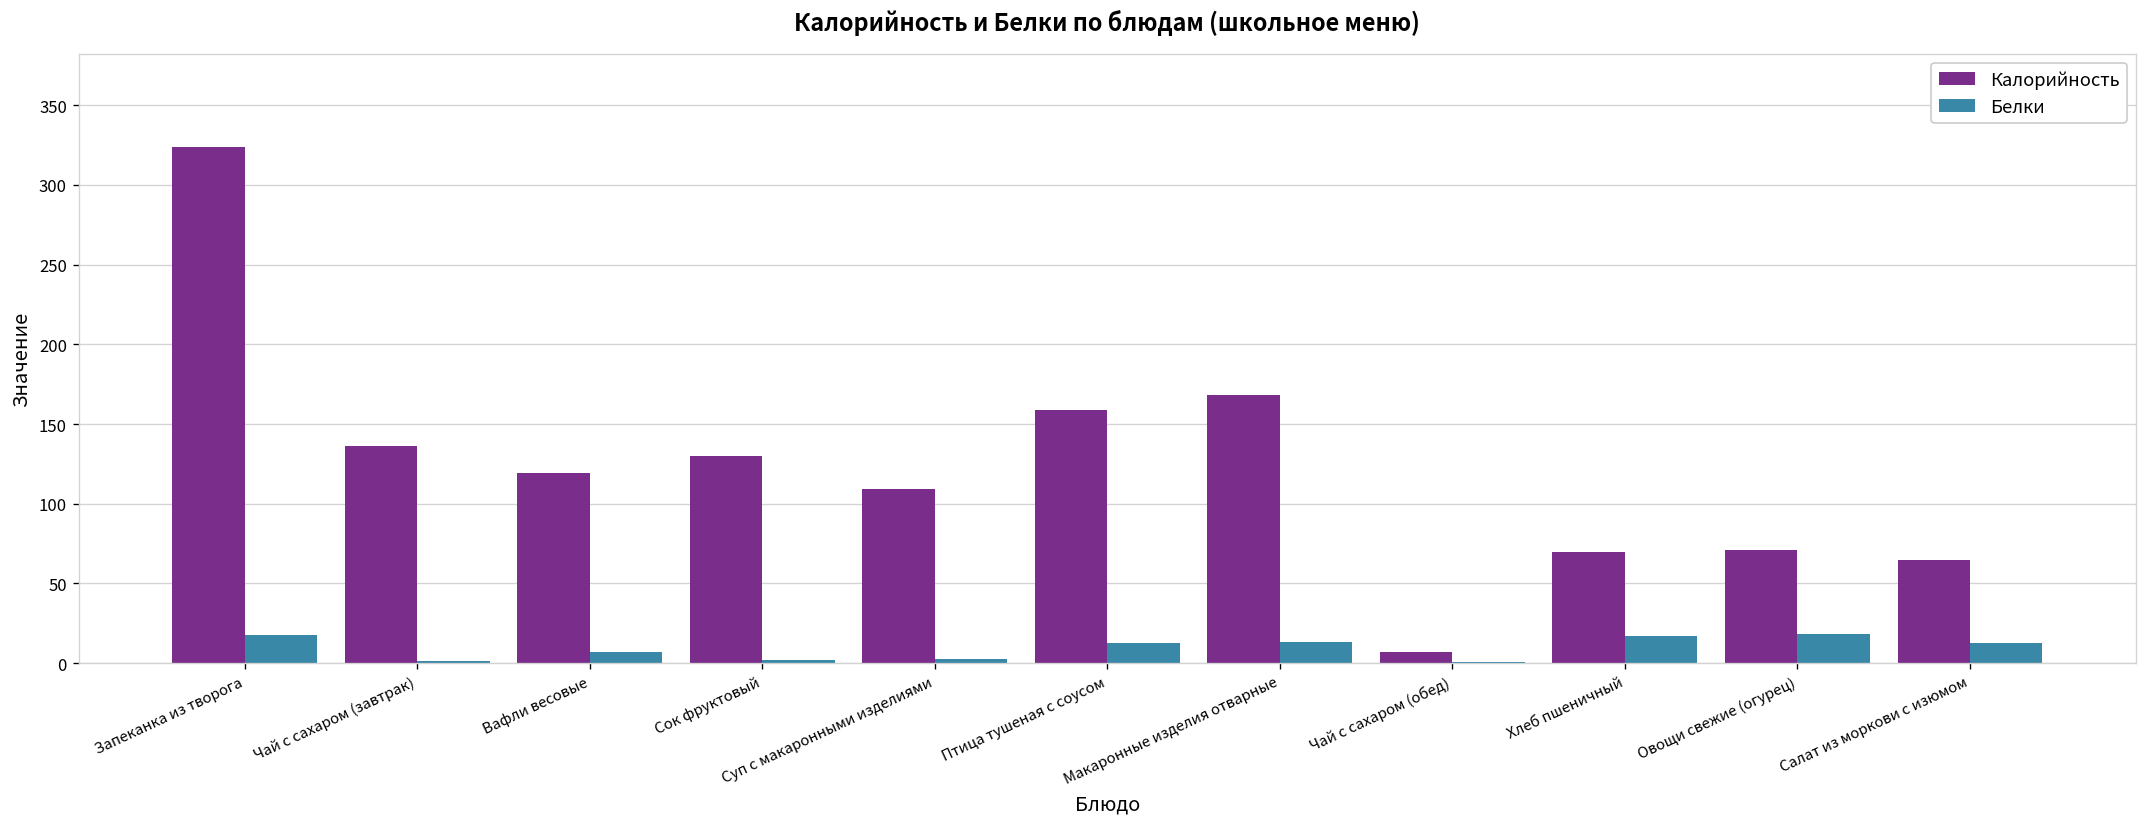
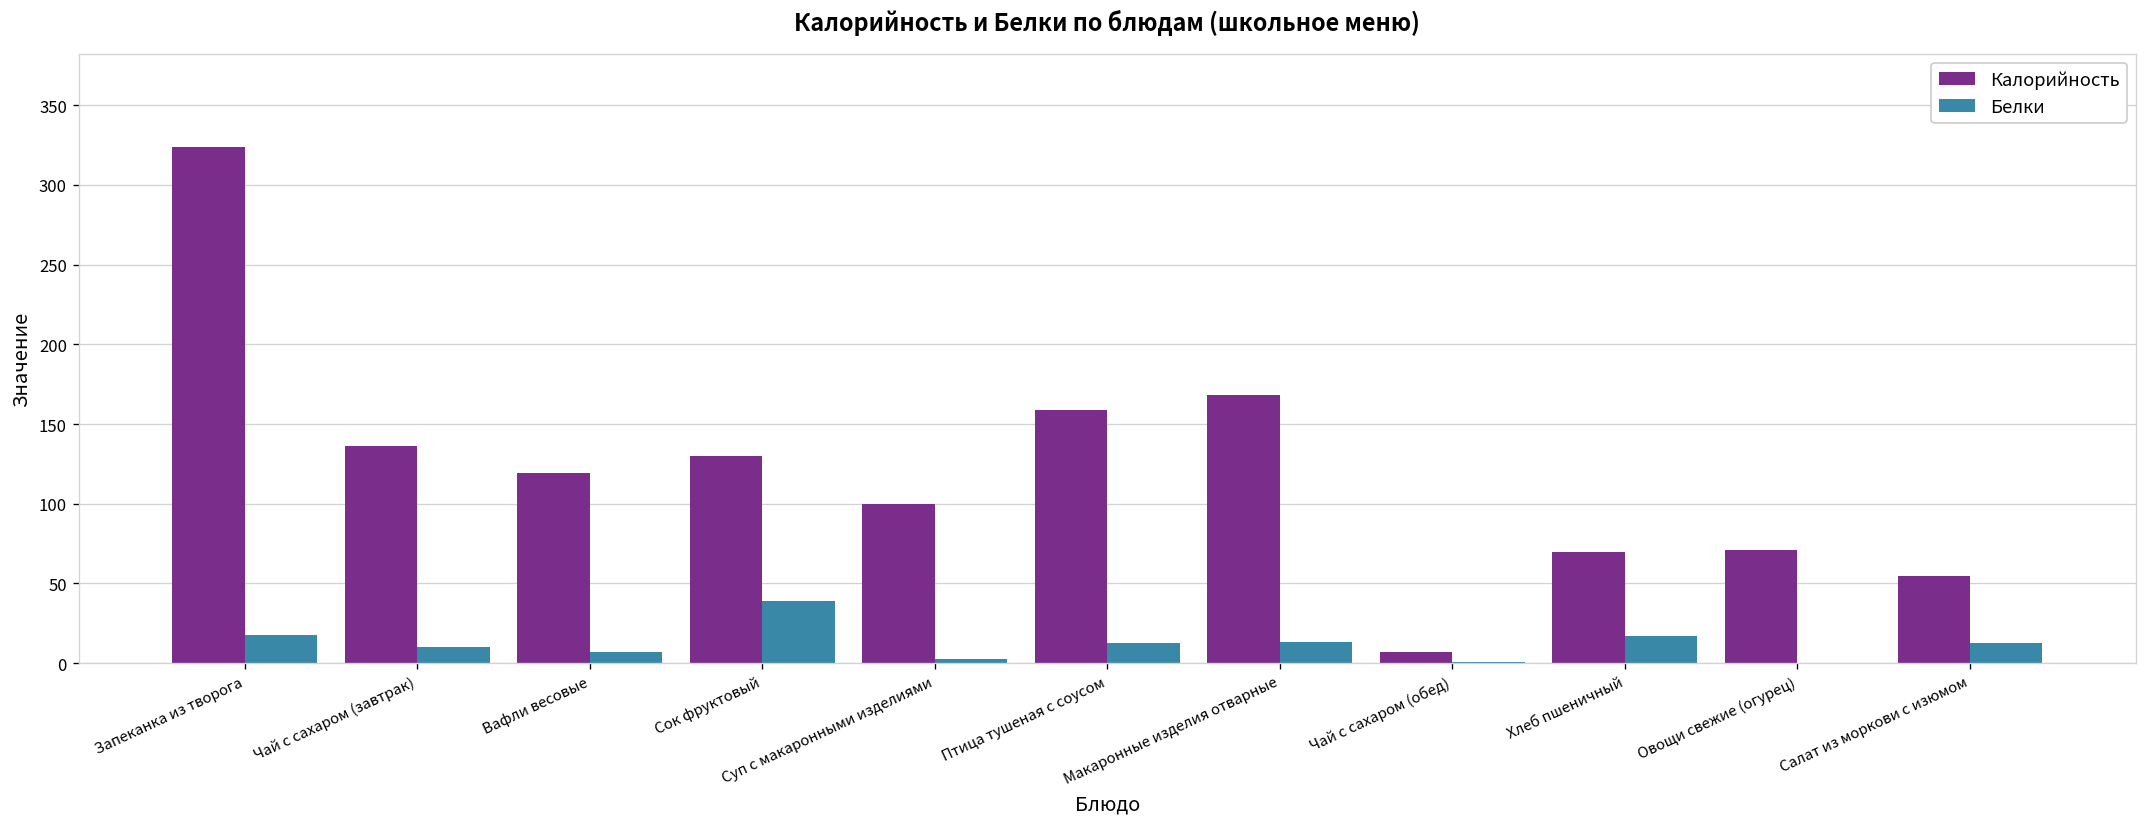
Белки, Чай с сахаром (завтрак): 2 -> 10
Белки, Сок фруктовый: 2 -> 39
Калорийность, Суп с макаронными изделиями: 109 -> 100
Белки, Овощи свежие (огурец): 18 -> 0
Калорийность, Салат из моркови с изюмом: 65 -> 55
